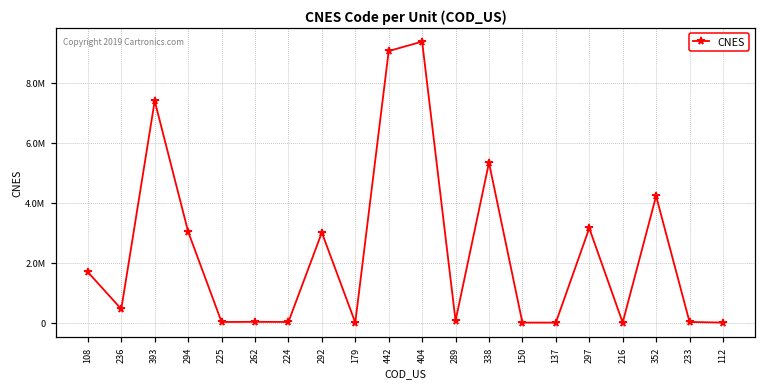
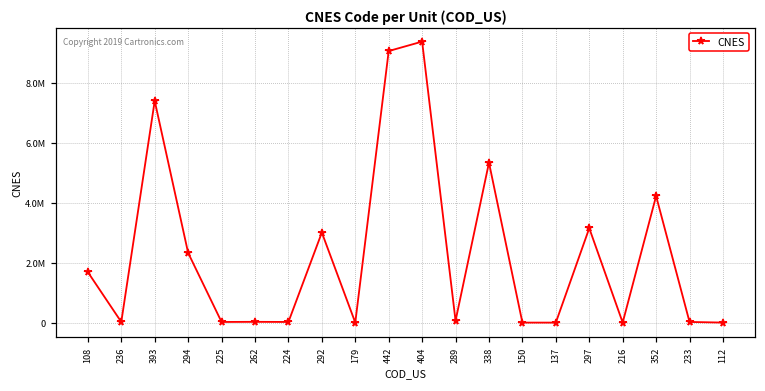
236: 500000 -> 0
294: 3000000 -> 2300000
